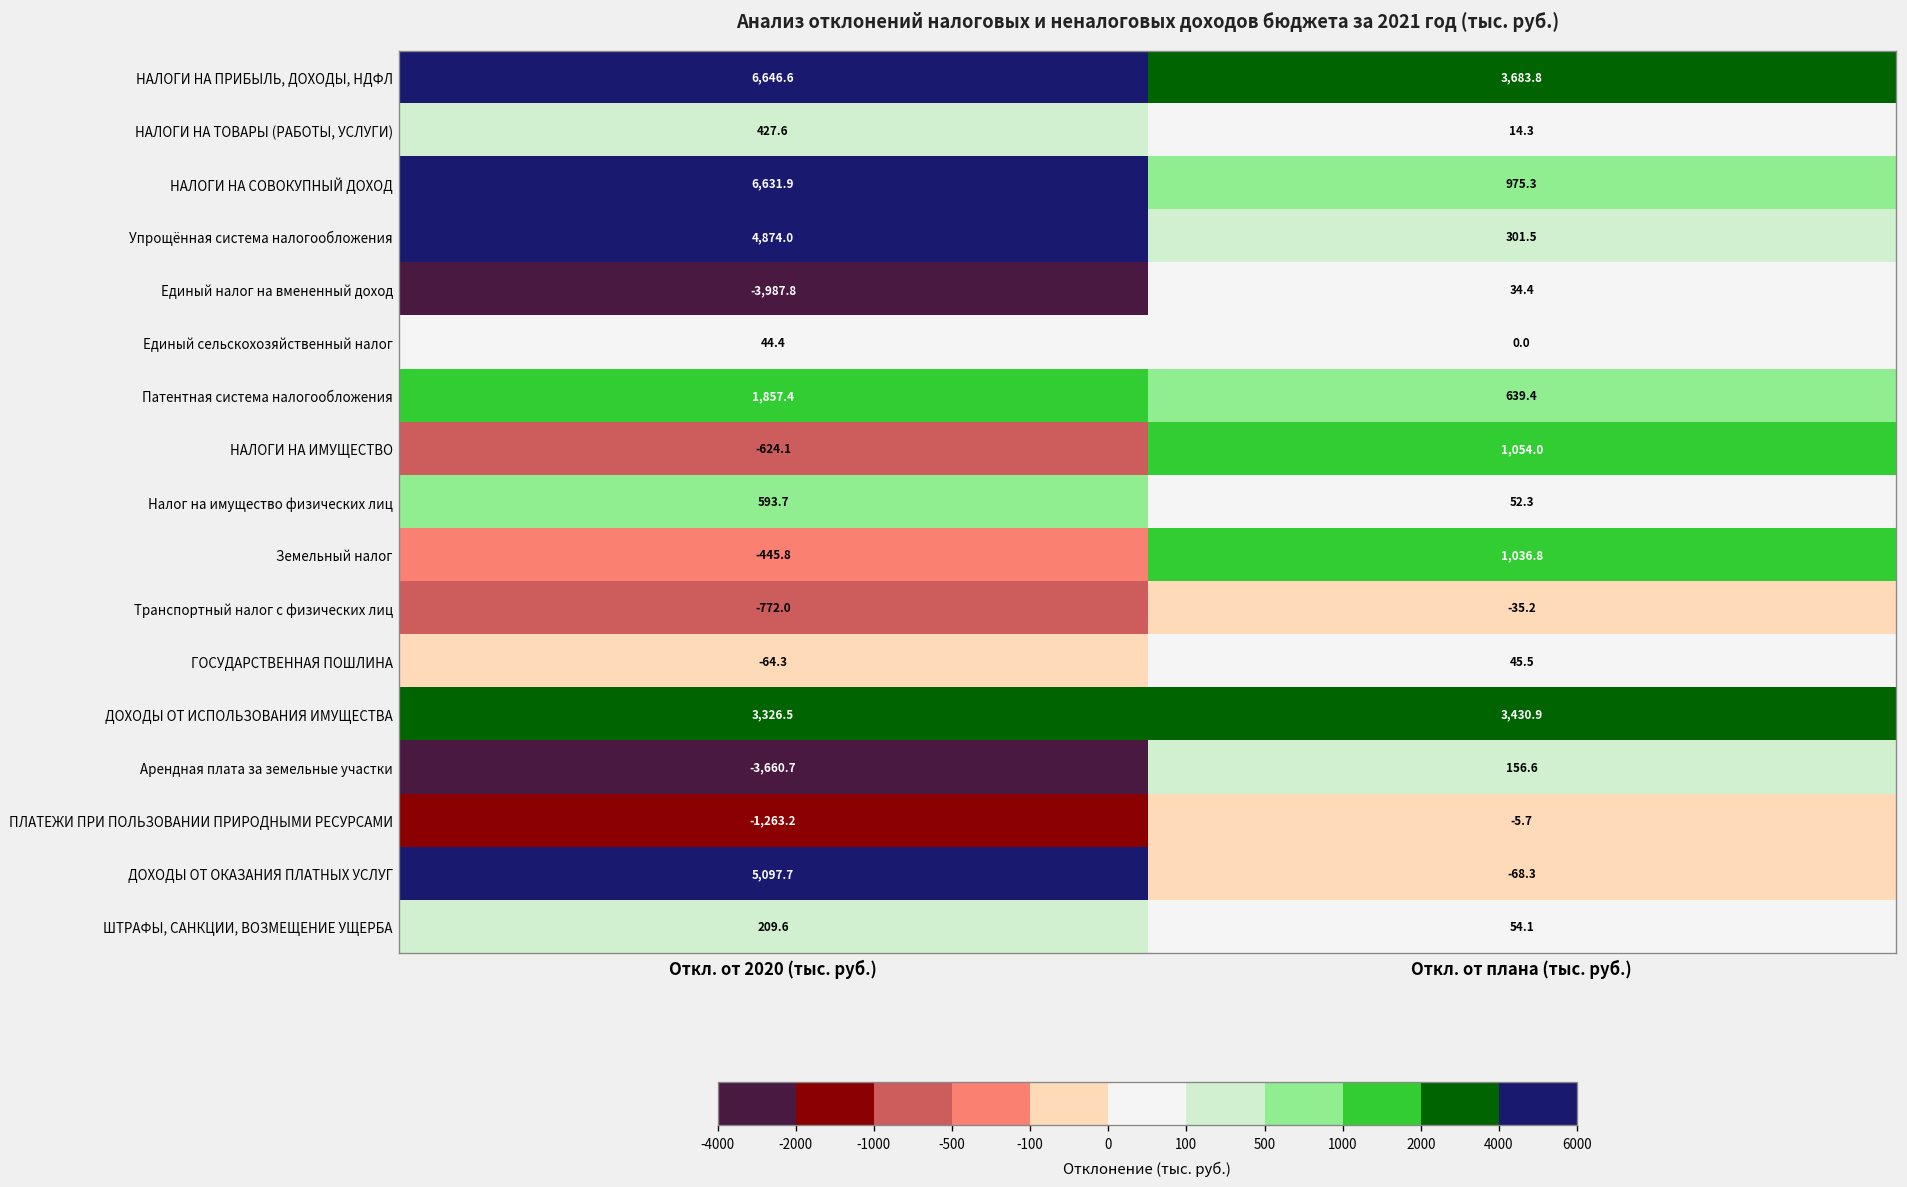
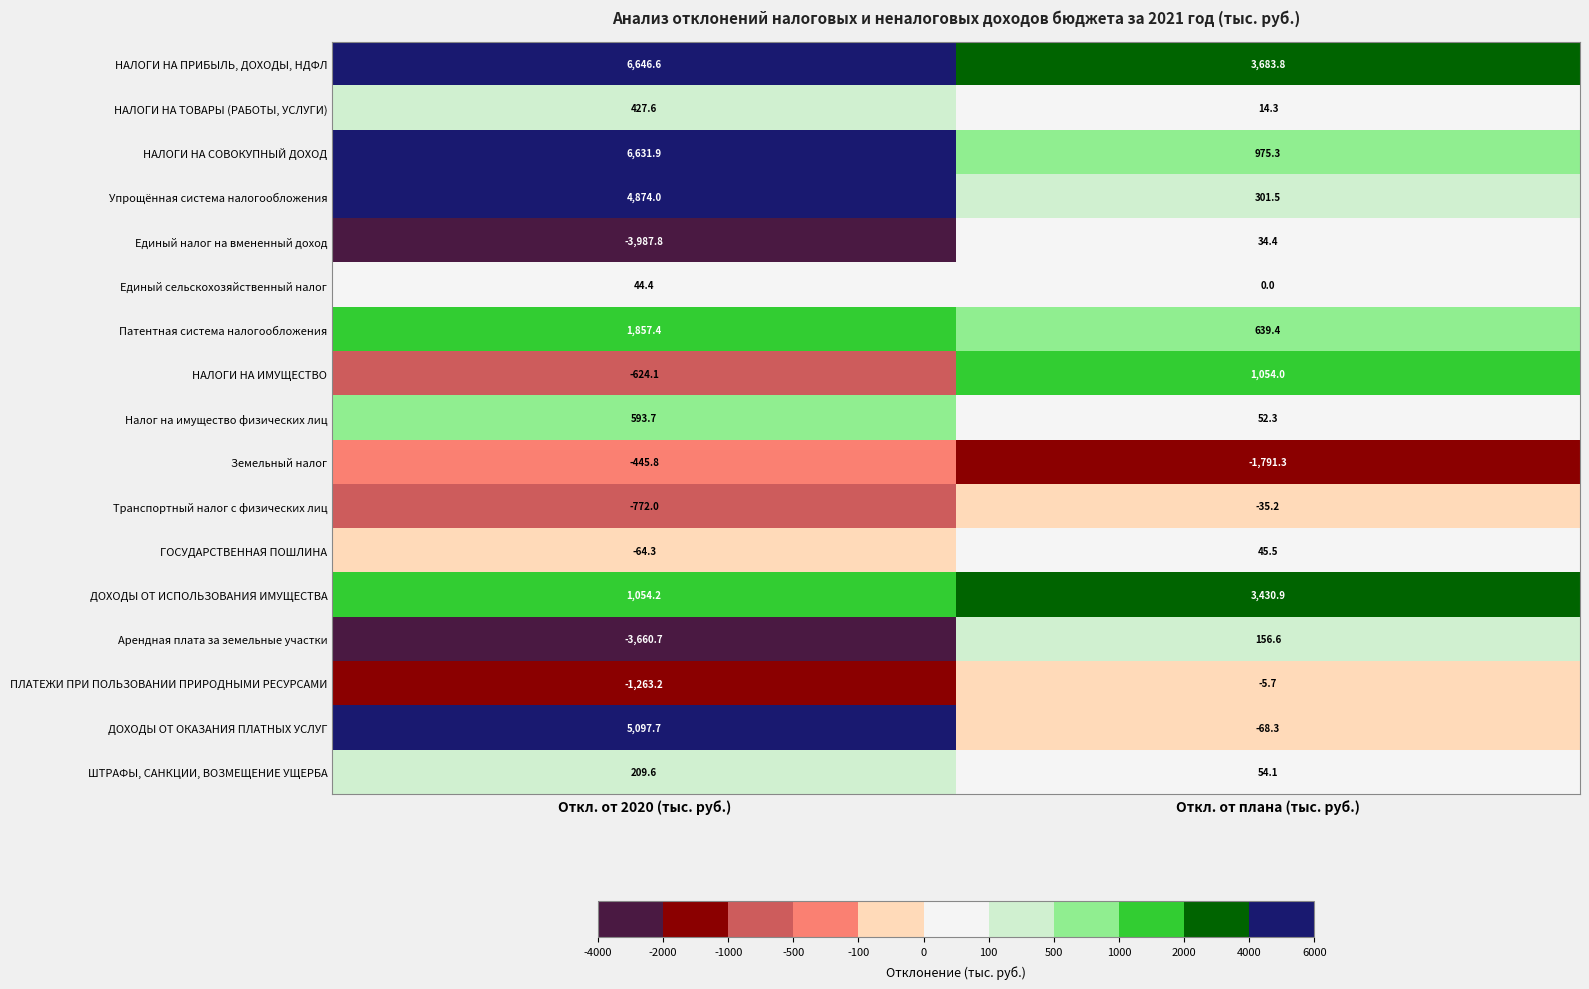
Земельный налог, Откл. от плана (тыс. руб.): 1,036.8 -> -1,791.3
ДОХОДЫ ОТ ИСПОЛЬЗОВАНИЯ ИМУЩЕСТВА, Откл. от 2020 (тыс. руб.): 3,326.5 -> 1,054.2
